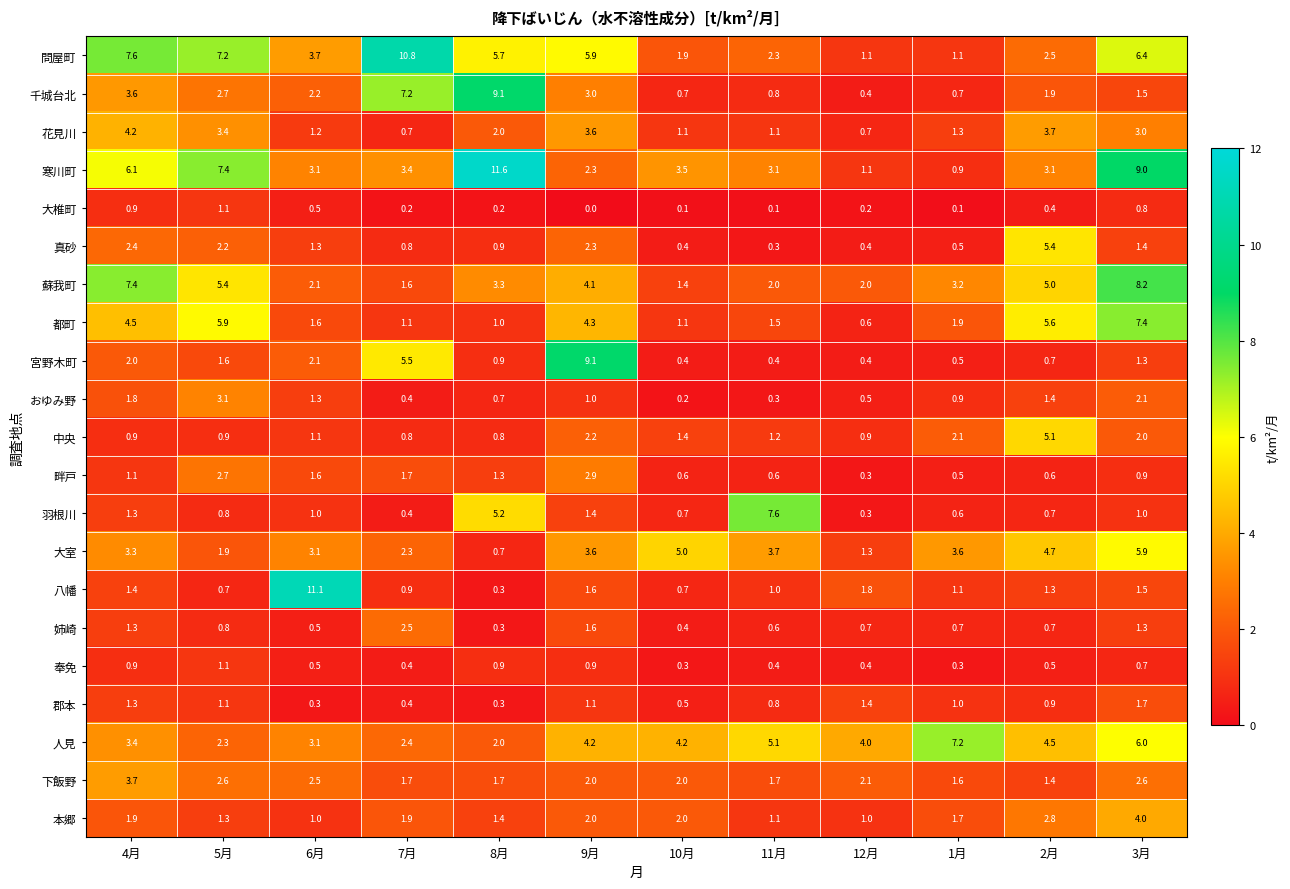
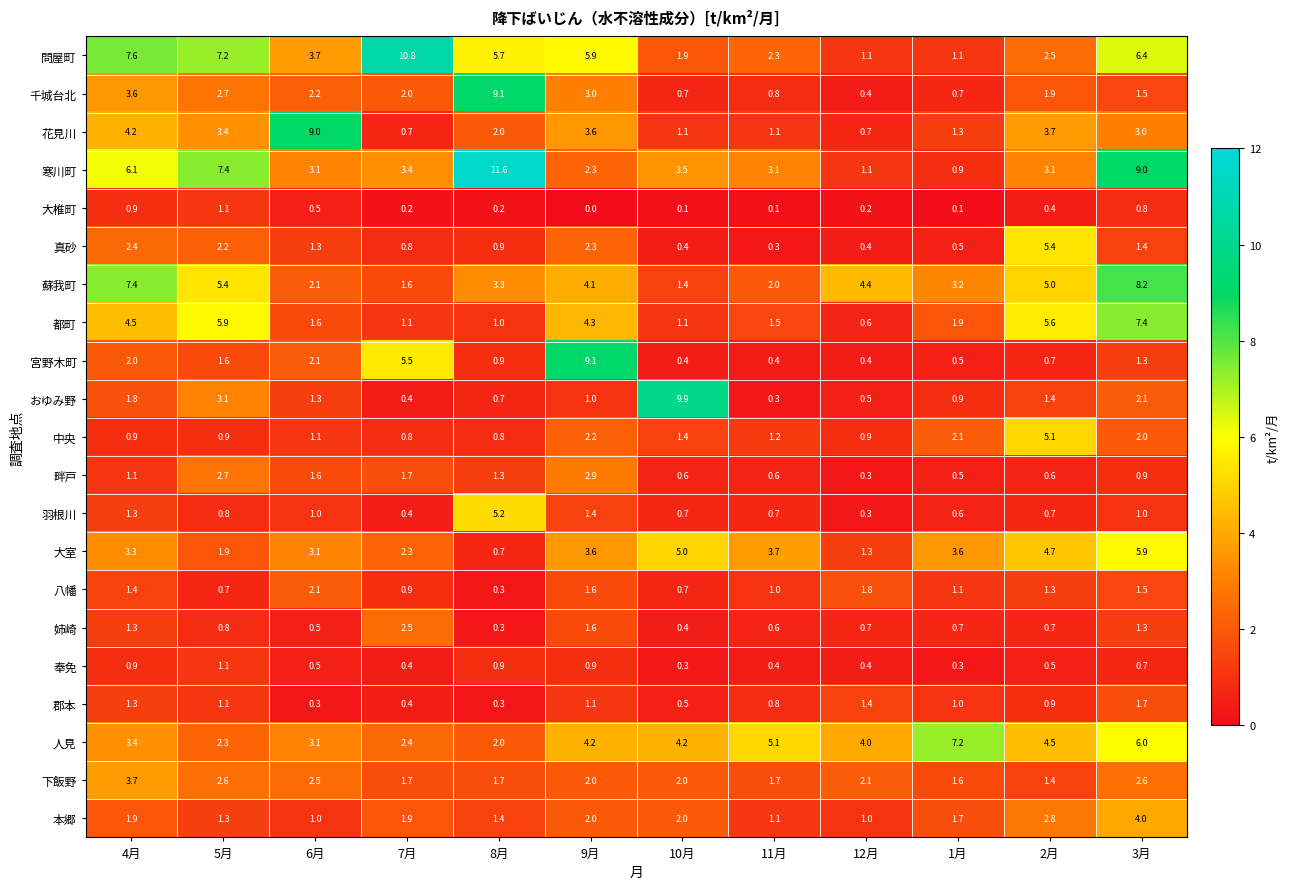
千城台北, 7月: 7.2 -> 2.0
花見川, 6月: 1.2 -> 9.0
蘇我町, 12月: 2.0 -> 4.4
おゆみ野, 10月: 0.2 -> 9.9
羽根川, 11月: 7.6 -> 0.7
八幡, 6月: 11.1 -> 2.1
